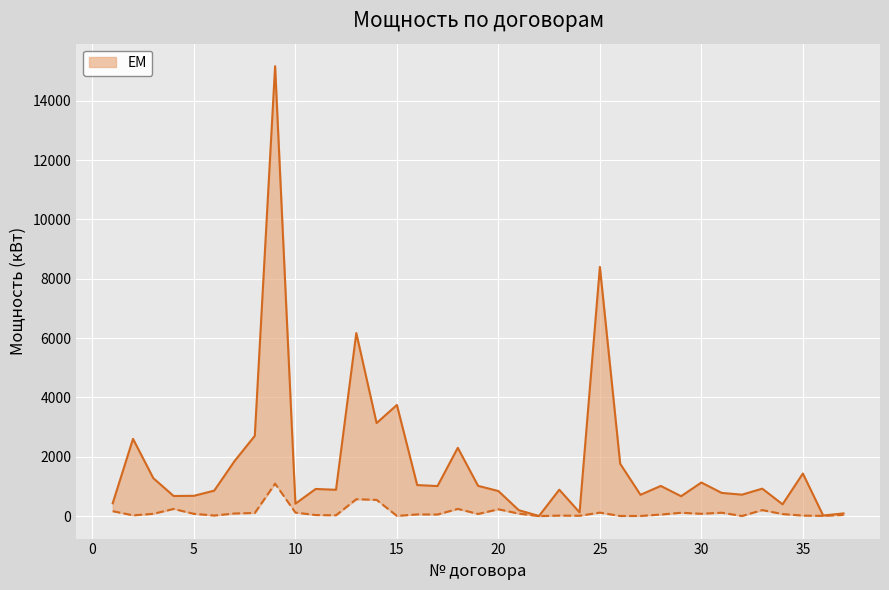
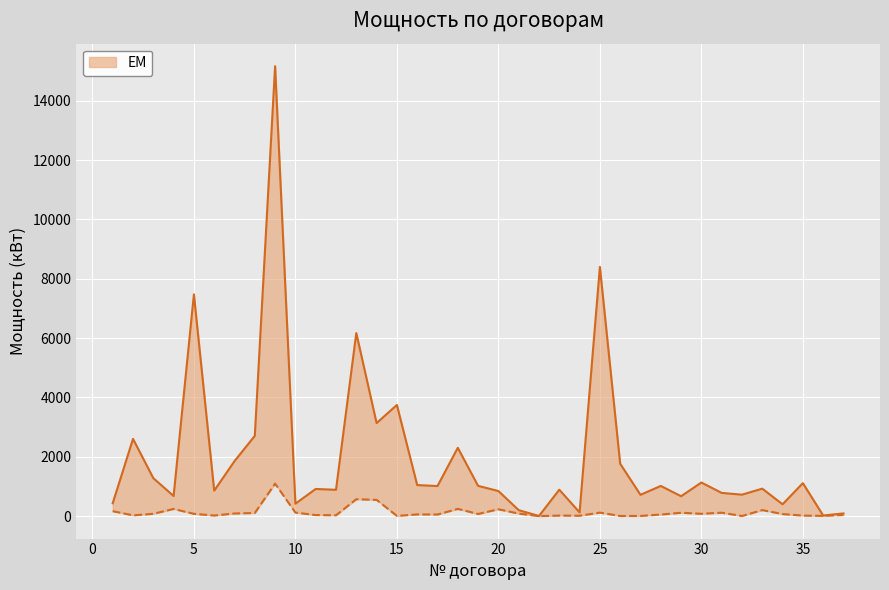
EM, 5: 700 -> 7500
EM, 35: 1400 -> 1100
